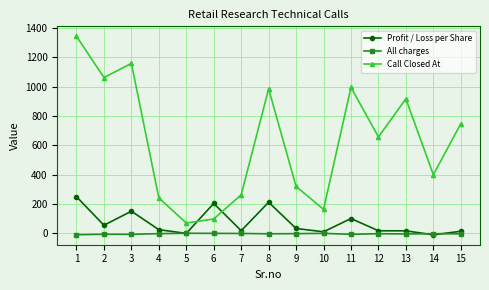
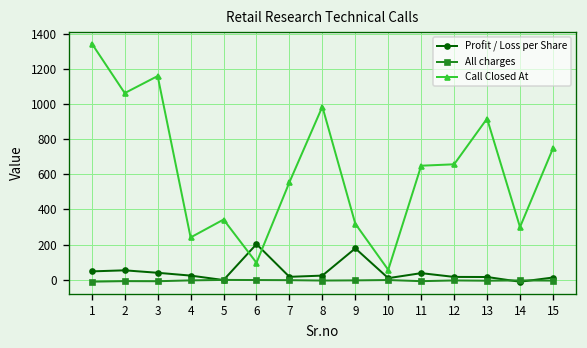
Profit / Loss per Share, 1: 250 -> 50
Profit / Loss per Share, 3: 150 -> 40
Call Closed At, 5: 70 -> 340
Call Closed At, 7: 260 -> 560
Profit / Loss per Share, 8: 210 -> 20
Profit / Loss per Share, 9: 30 -> 180
Call Closed At, 10: 160 -> 60
Profit / Loss per Share, 11: 100 -> 40
Call Closed At, 11: 1000 -> 650
Call Closed At, 14: 400 -> 300
